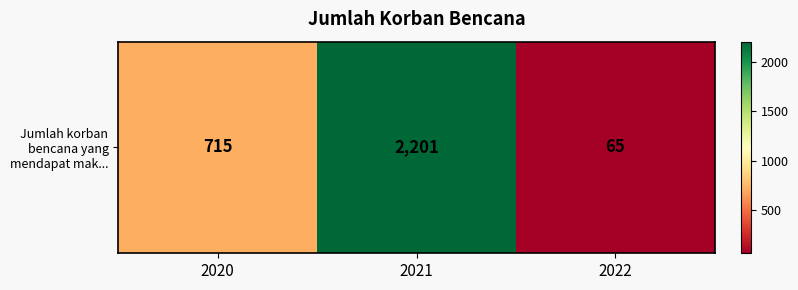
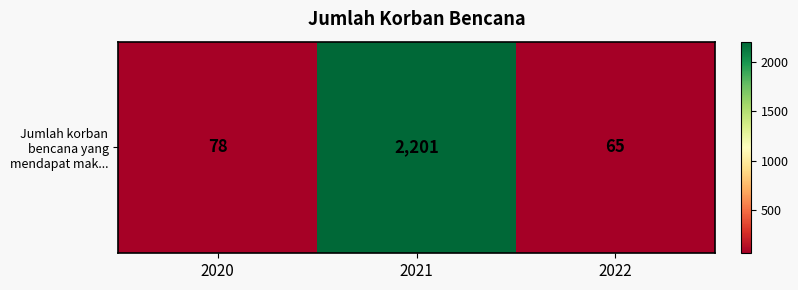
Jumlah korban bencana yang mendapat mak..., 2020: 715 -> 78
